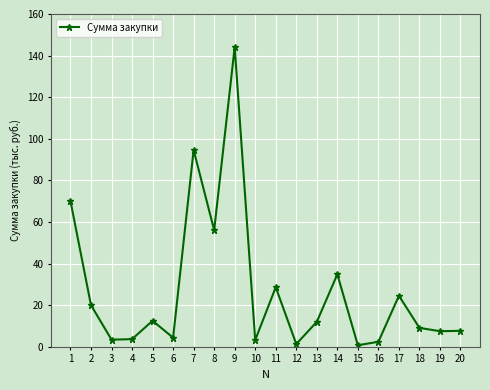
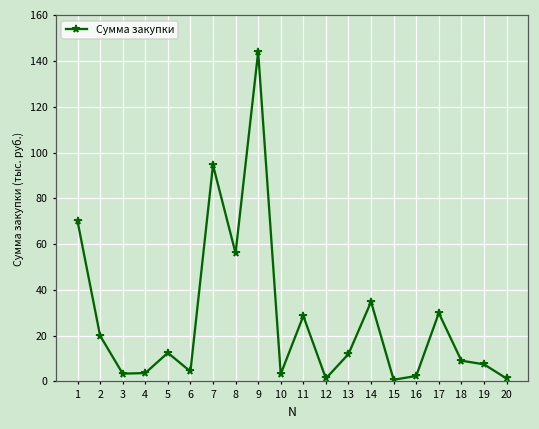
17: 25 -> 30
20: 8 -> 1
